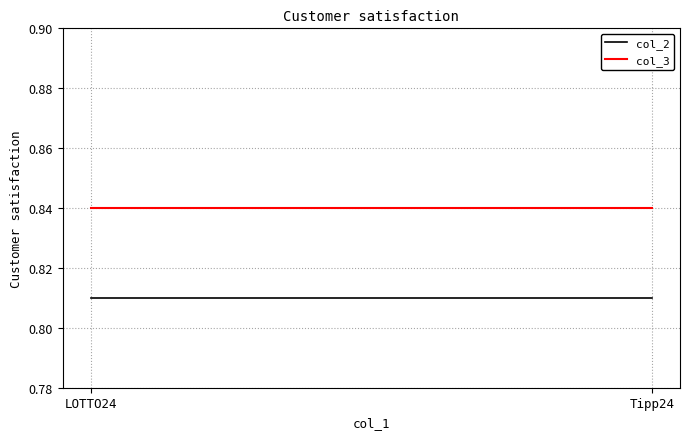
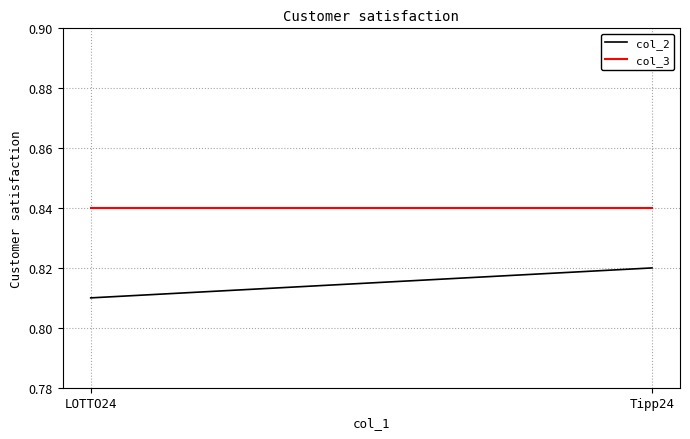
col_2, Tipp24: 0.81 -> 0.82
